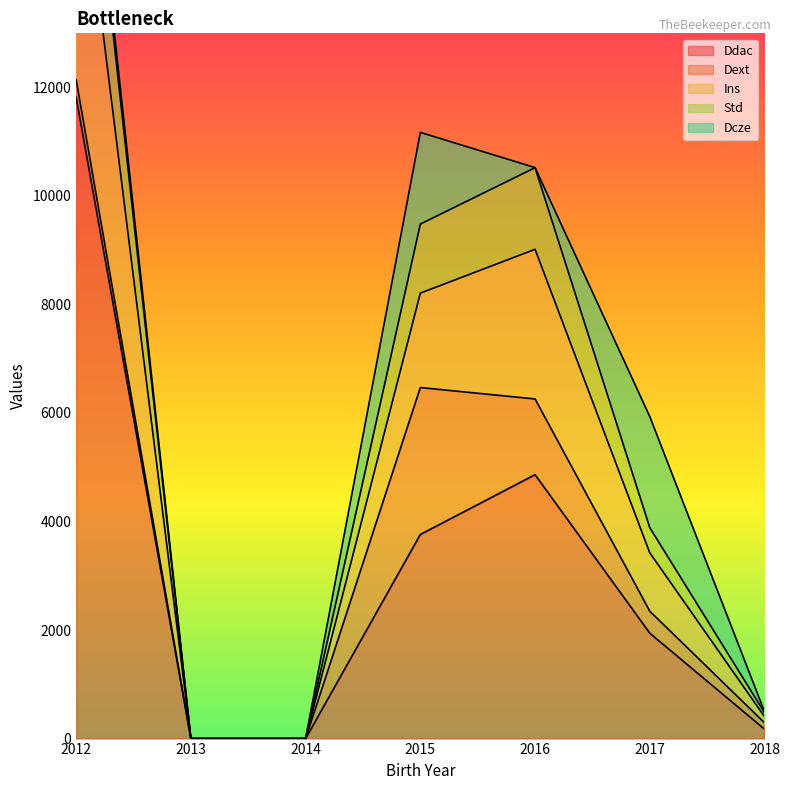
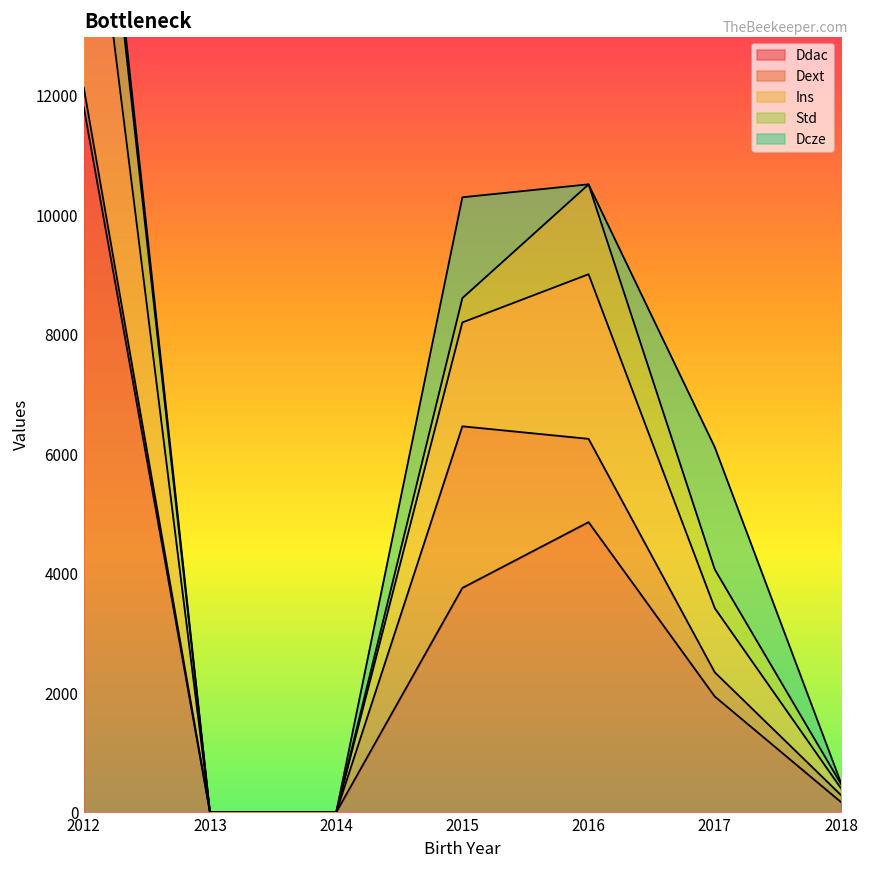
Std, 2015: 1300 -> 400
Std, 2017: 500 -> 600
